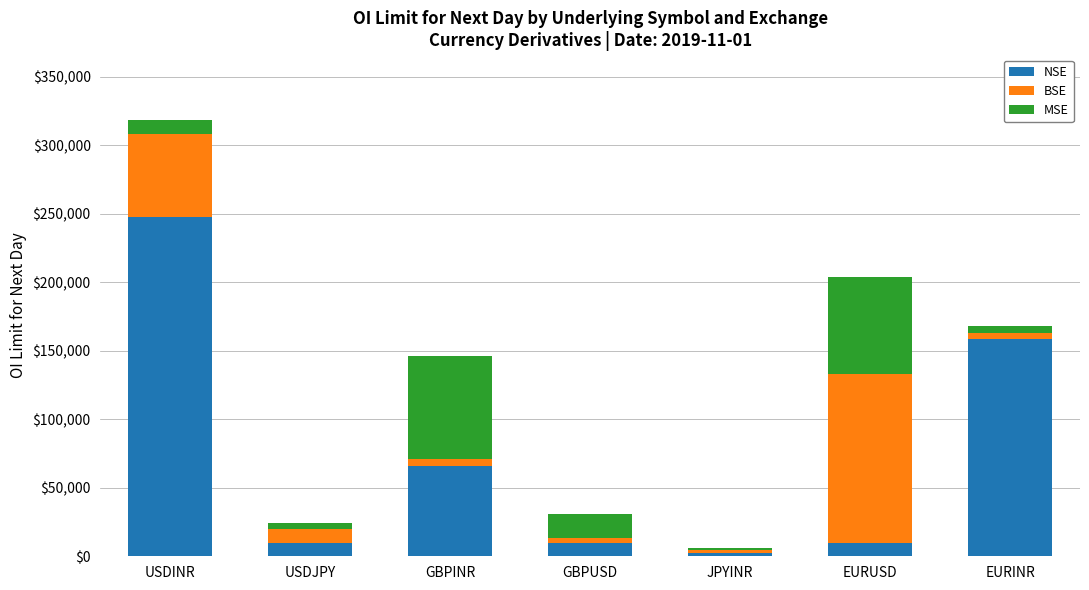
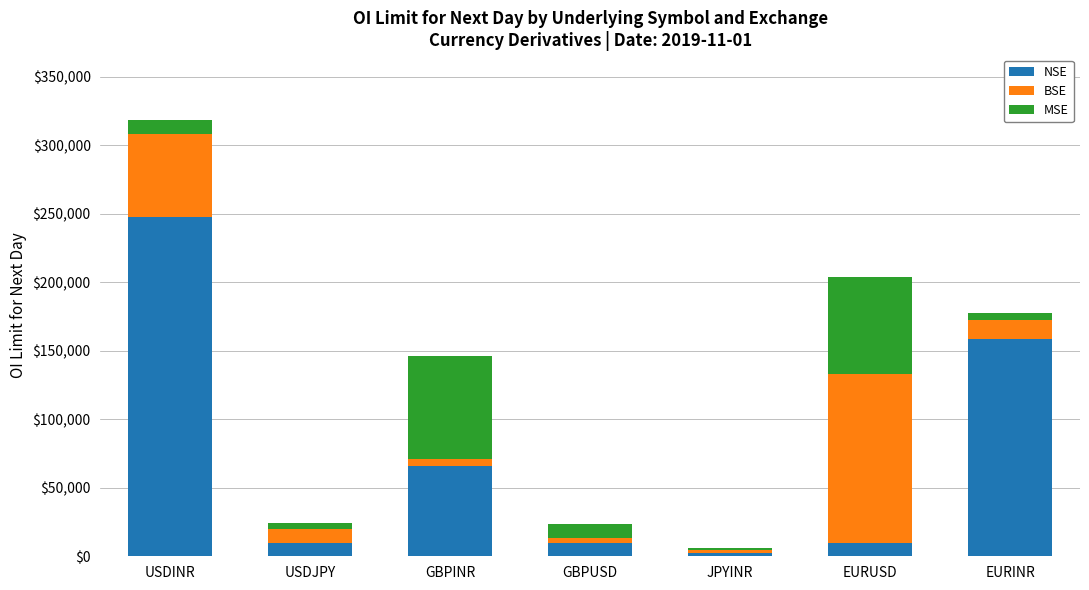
MSE, GBPUSD: $18,000 -> $10,000
BSE, EURINR: $5,000 -> $14,000
